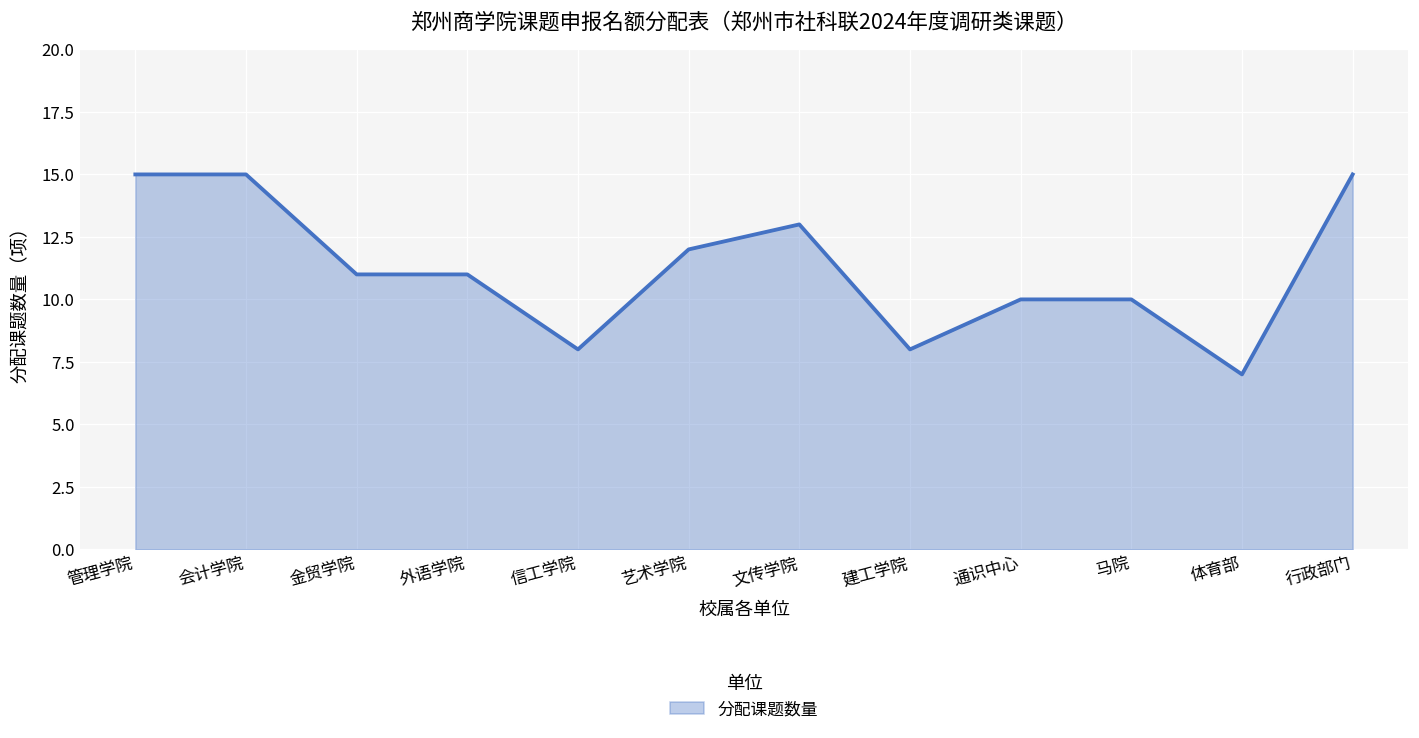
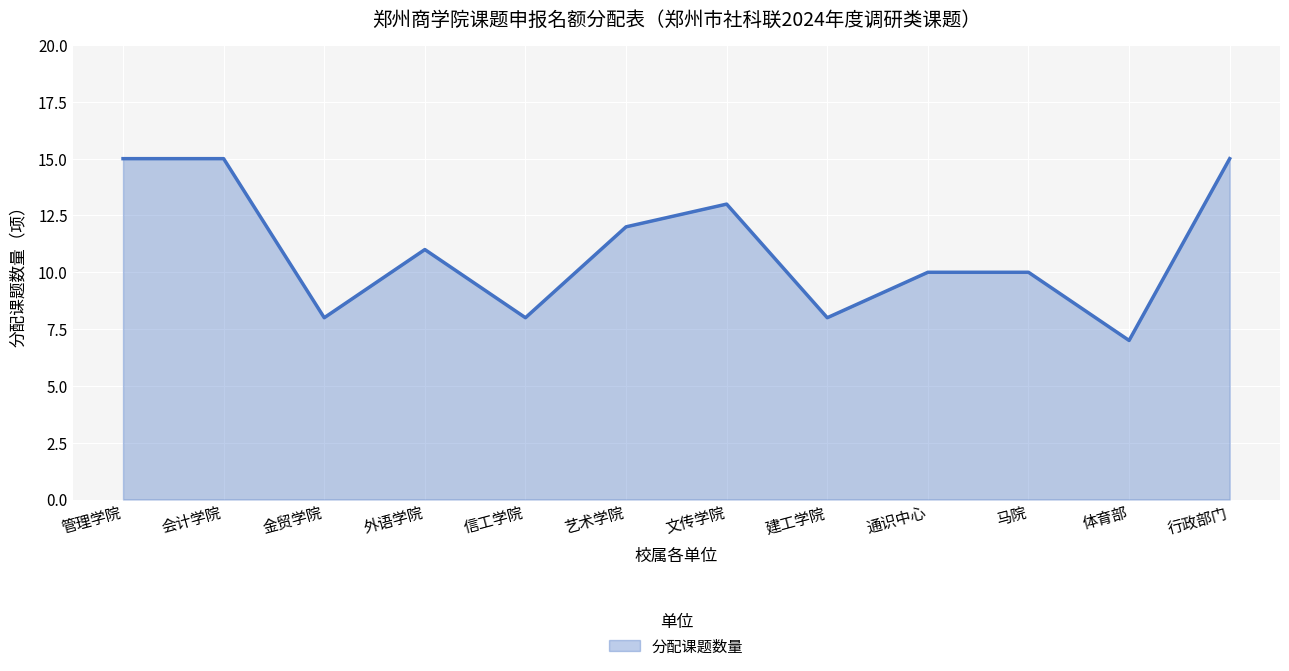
金贸学院: 11 -> 8
